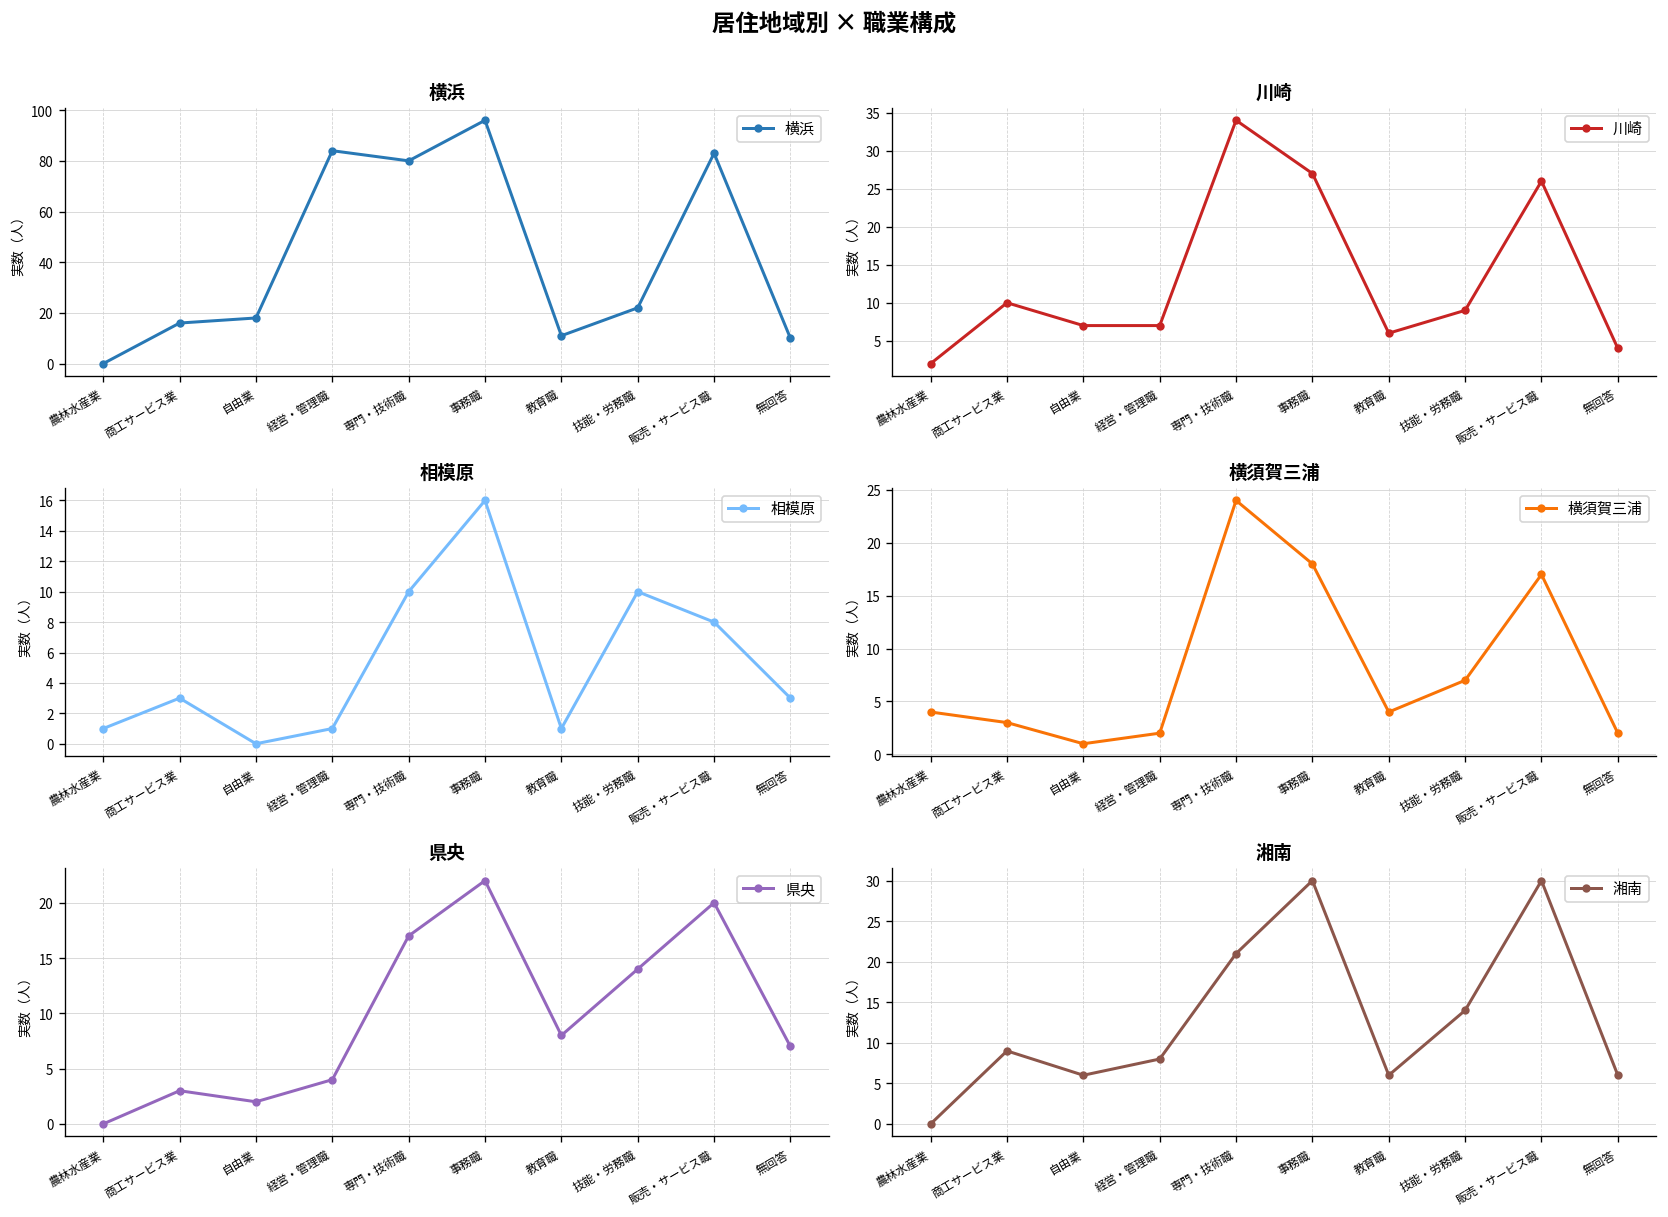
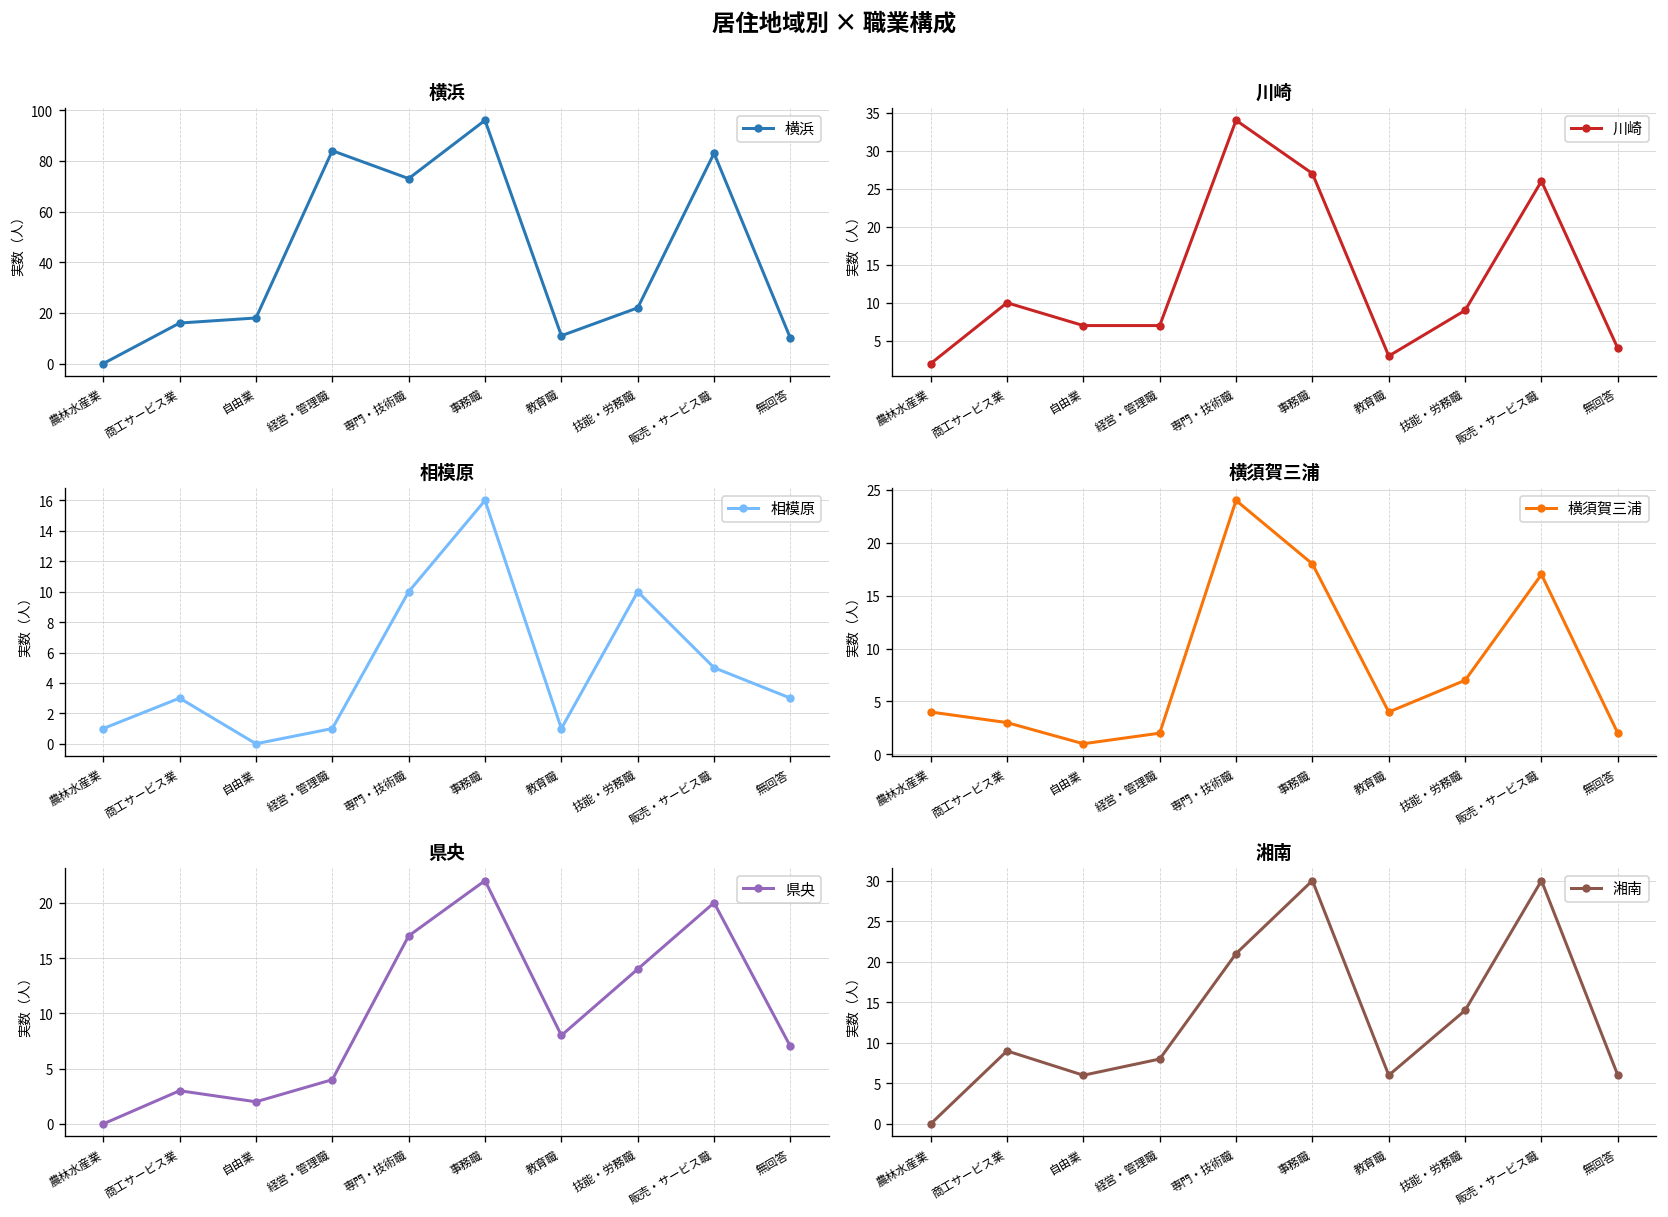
横浜, 専門・技術職: 80 -> 73
川崎, 教育職: 6 -> 3
相模原, 販売・サービス職: 8 -> 5
